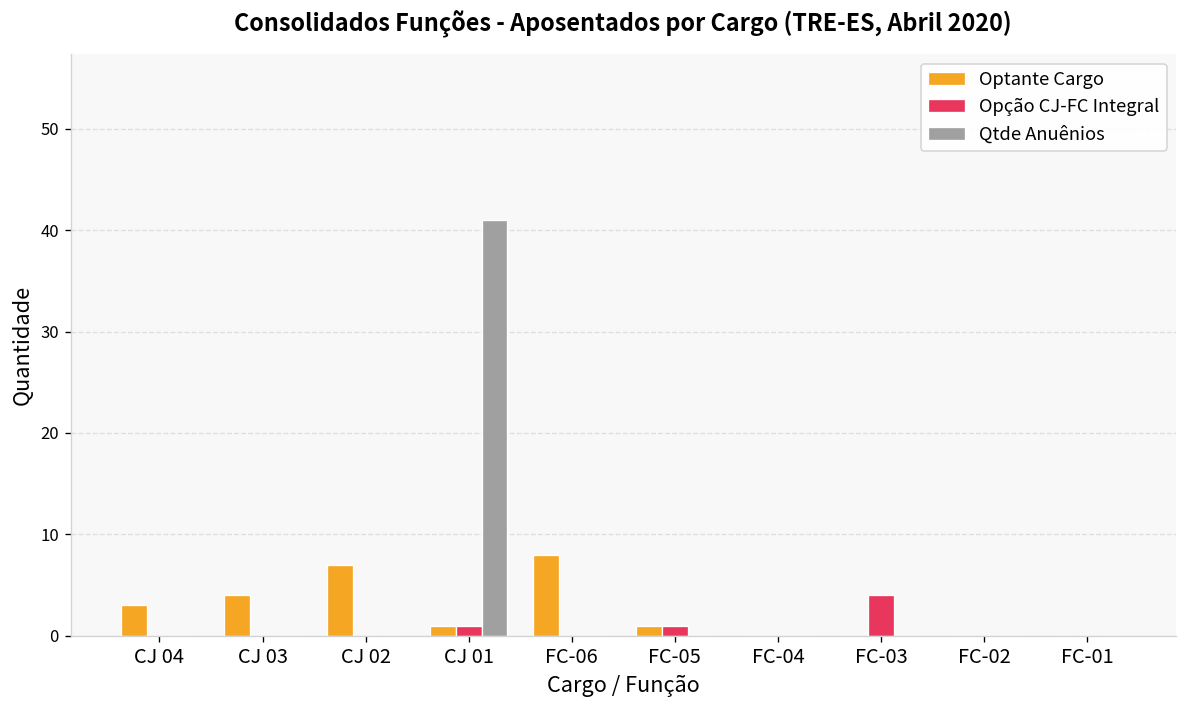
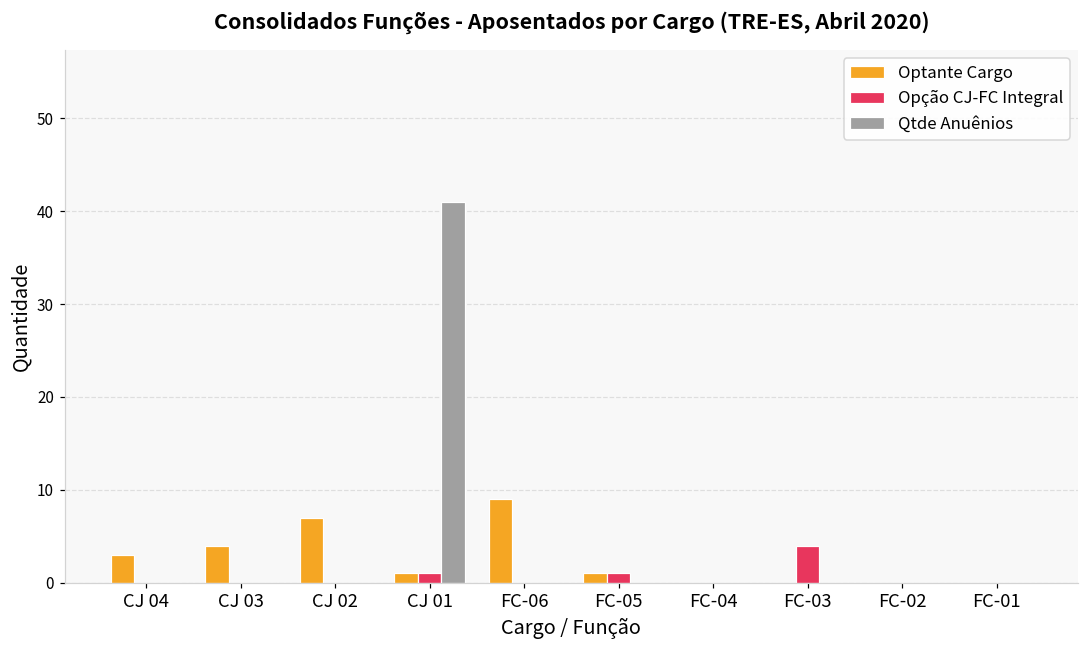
Optante Cargo, FC-06: 8 -> 9
